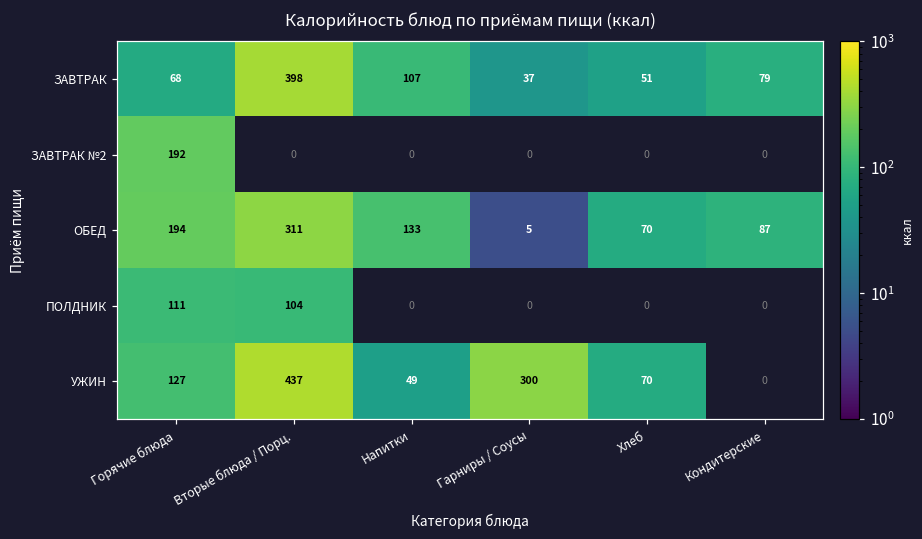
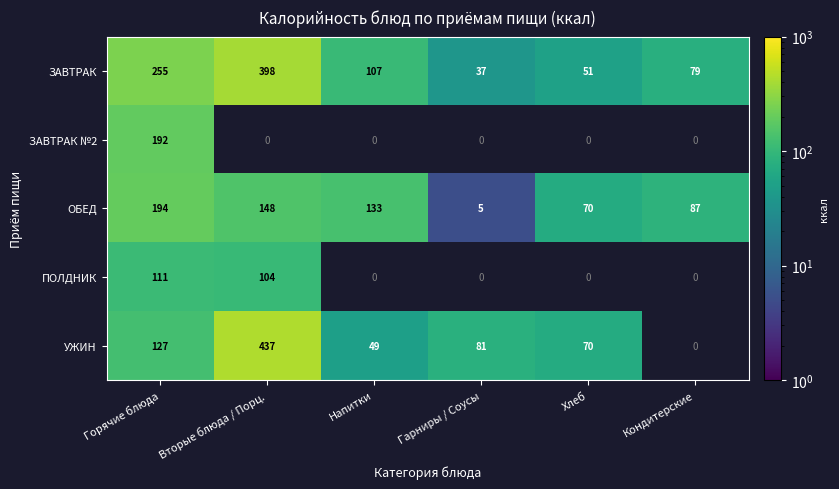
ЗАВТРАК, Горячие блюда: 68 -> 255
ОБЕД, Вторые блюда / Порц.: 311 -> 148
УЖИН, Гарниры / Соусы: 300 -> 81
